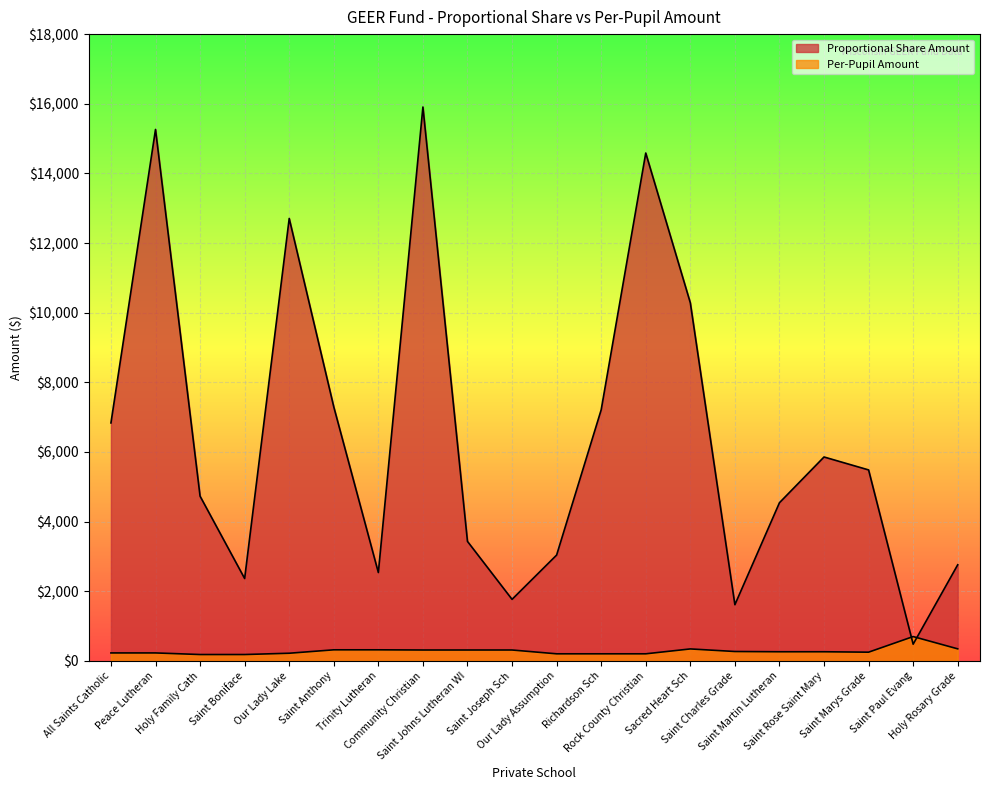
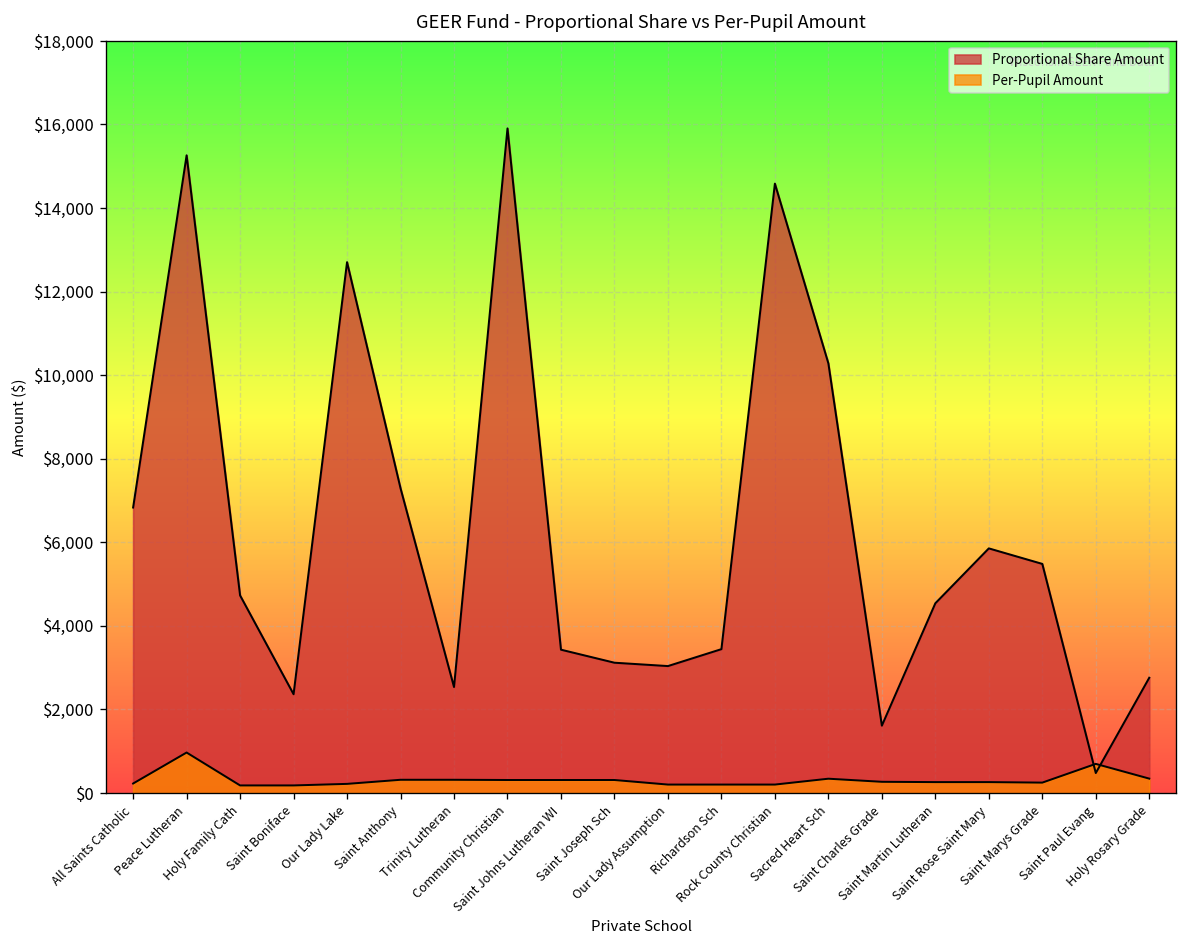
Per-Pupil Amount, Peace Lutheran: $200 -> $1,000
Proportional Share Amount, Saint Joseph Sch: $1,800 -> $3,100
Proportional Share Amount, Richardson Sch: $7,200 -> $3,400
